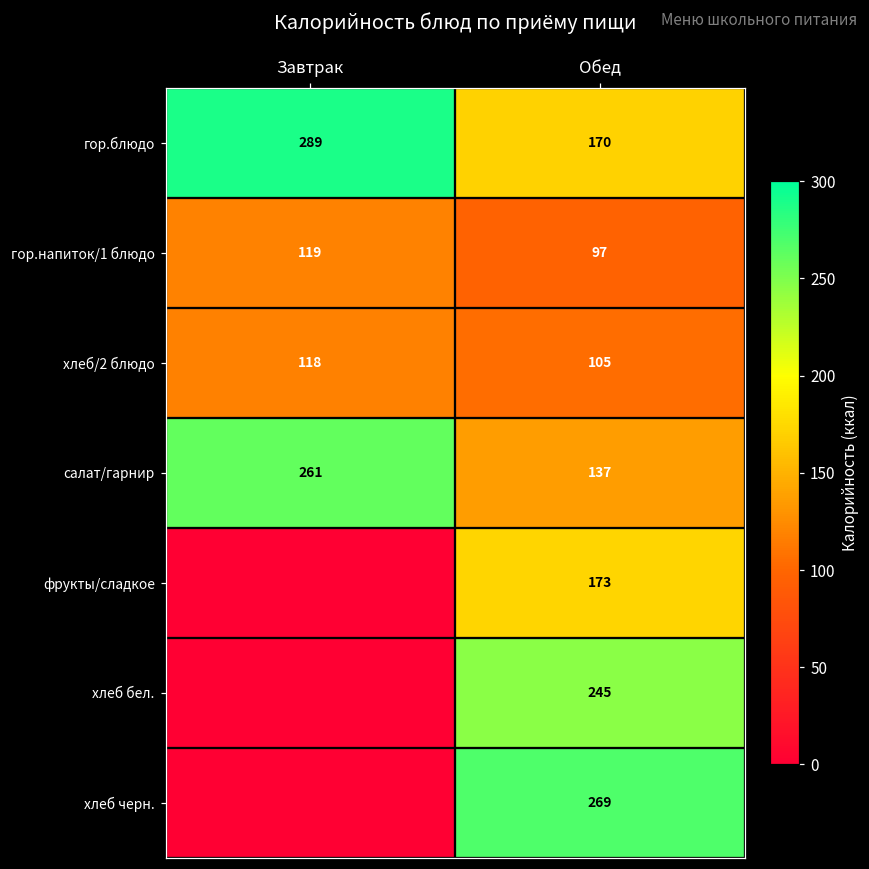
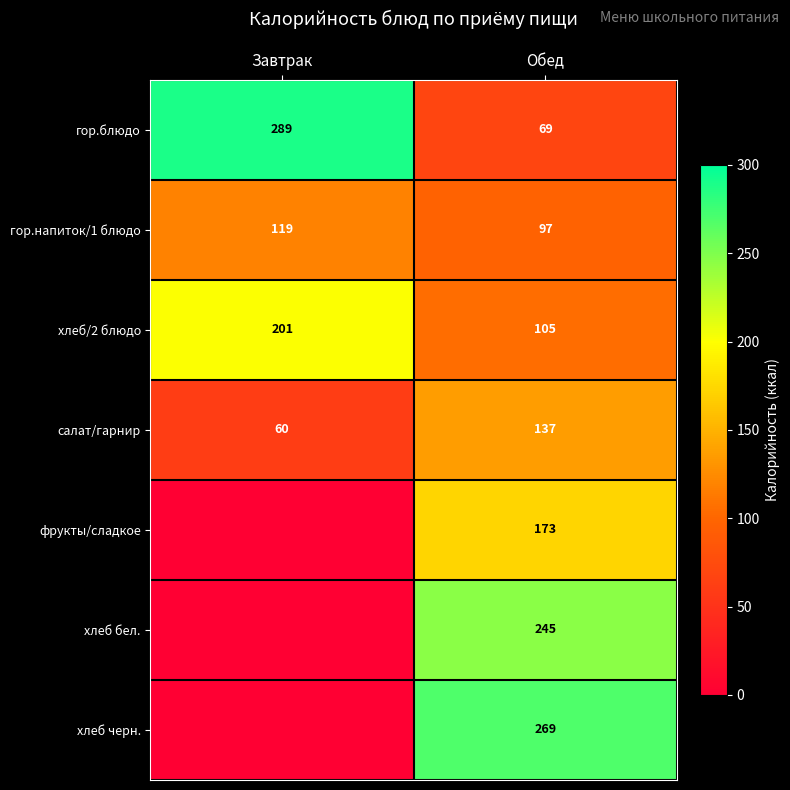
гор.блюдо, Обед: 170 -> 69
хлеб/2 блюдо, Завтрак: 118 -> 201
салат/гарнир, Завтрак: 261 -> 60
